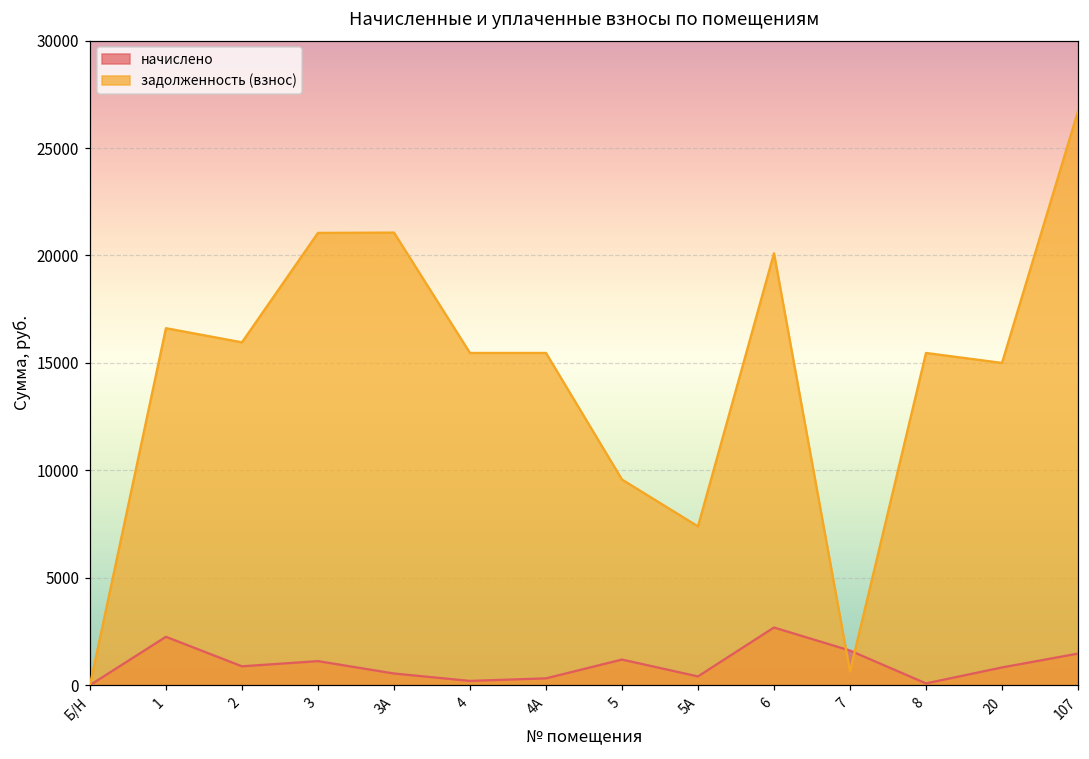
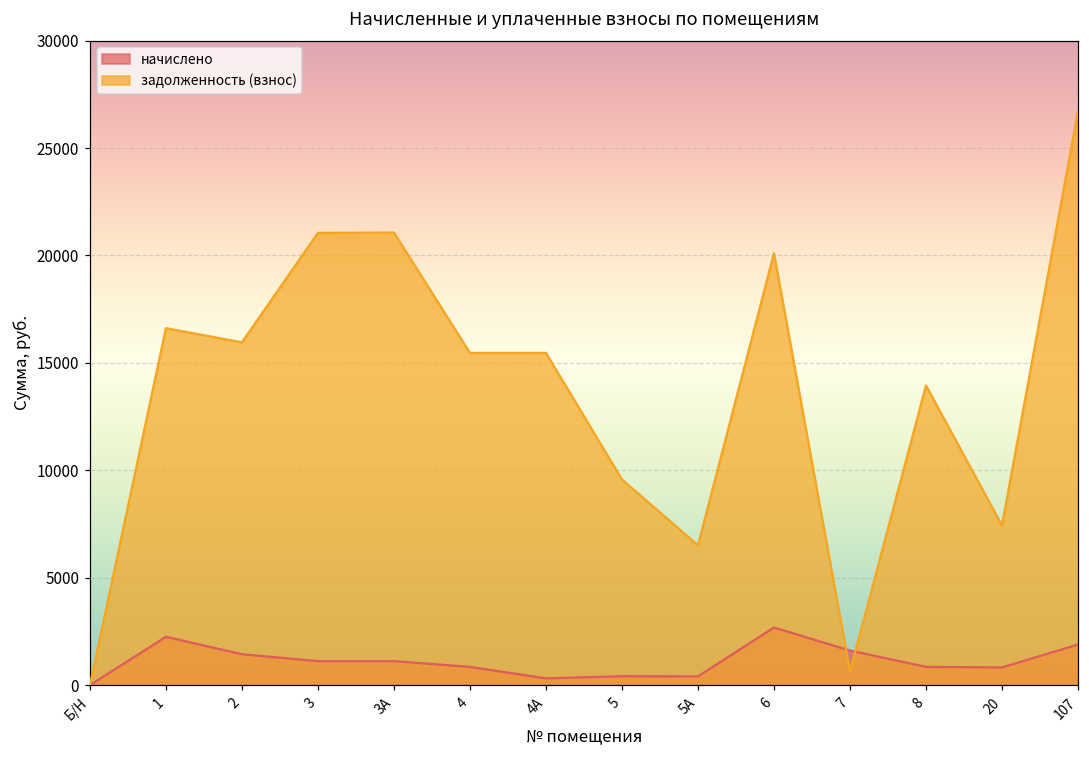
начислено, 2: 900 -> 1400
начислено, 3А: 500 -> 1100
начислено, 4: 200 -> 900
начислено, 5: 1200 -> 400
задолженность (взнос), 5А: 7400 -> 6500
начислено, 8: 100 -> 900
задолженность (взнос), 8: 15500 -> 13900
задолженность (взнос), 20: 15000 -> 7400
начислено, 107: 1500 -> 1900
